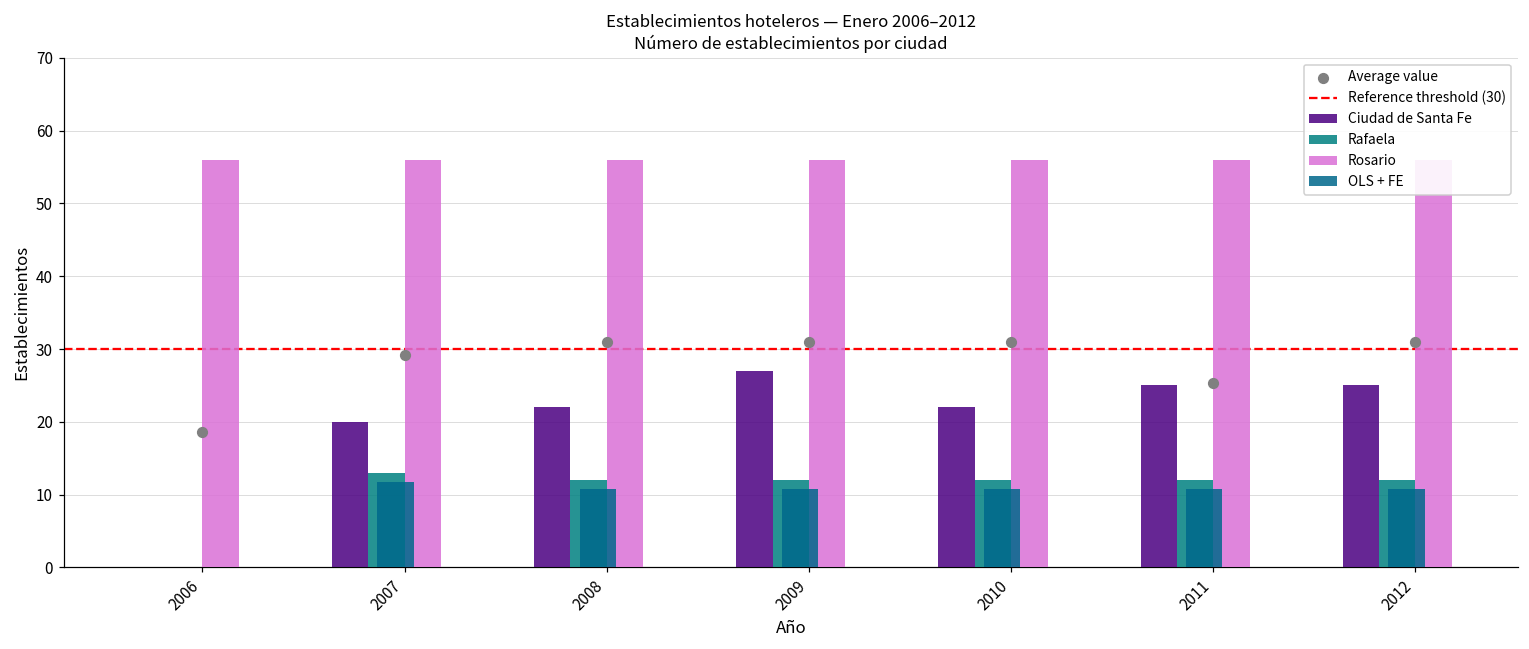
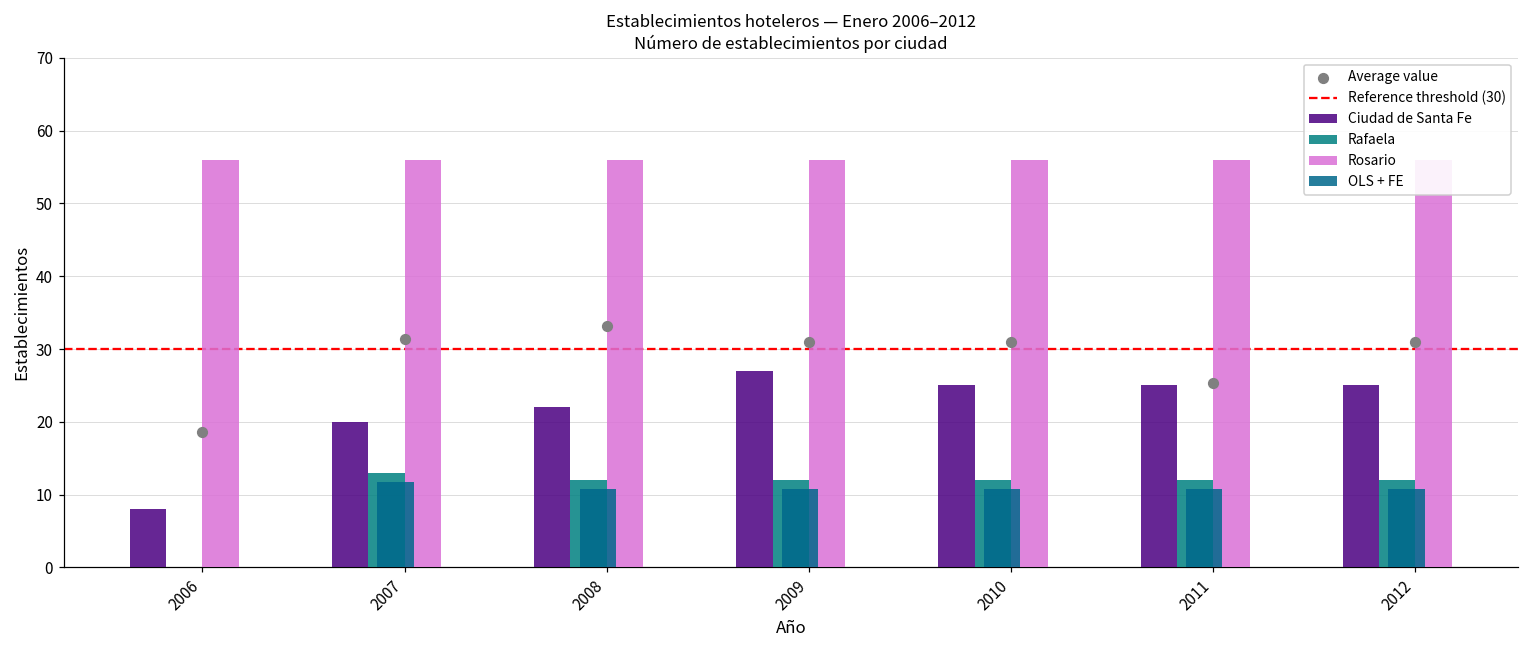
Ciudad de Santa Fe, 2006: 0 -> 8
Average value, 2007: 29 -> 31
Average value, 2008: 31 -> 33
Ciudad de Santa Fe, 2010: 22 -> 25
